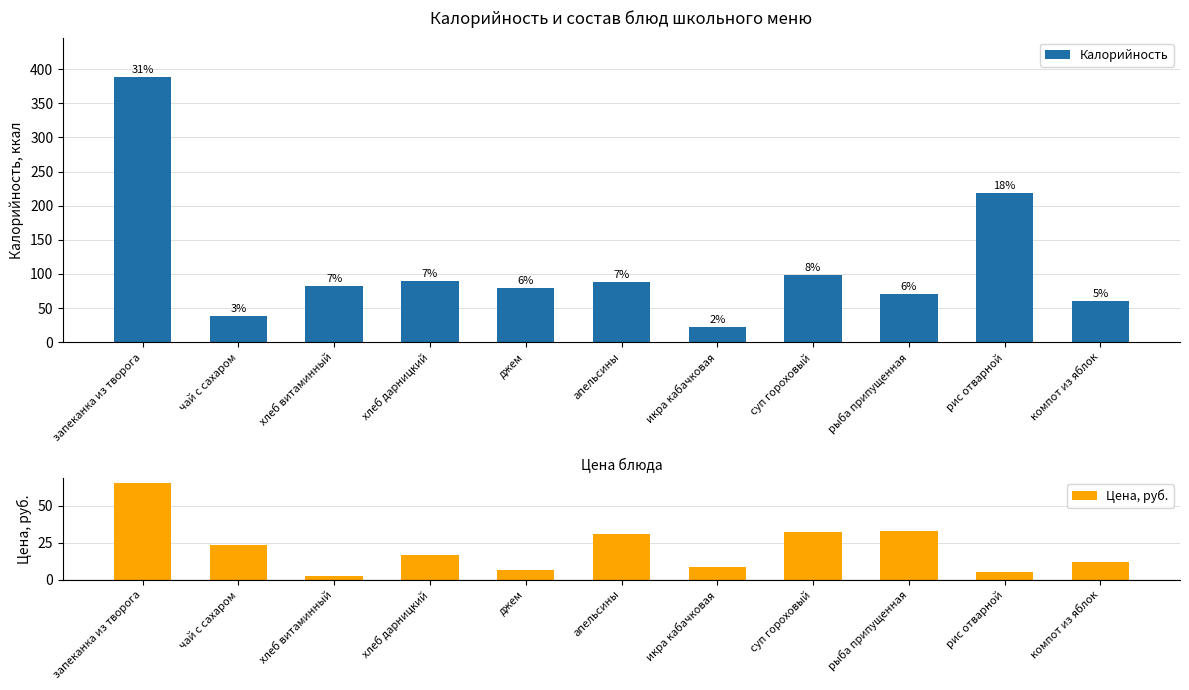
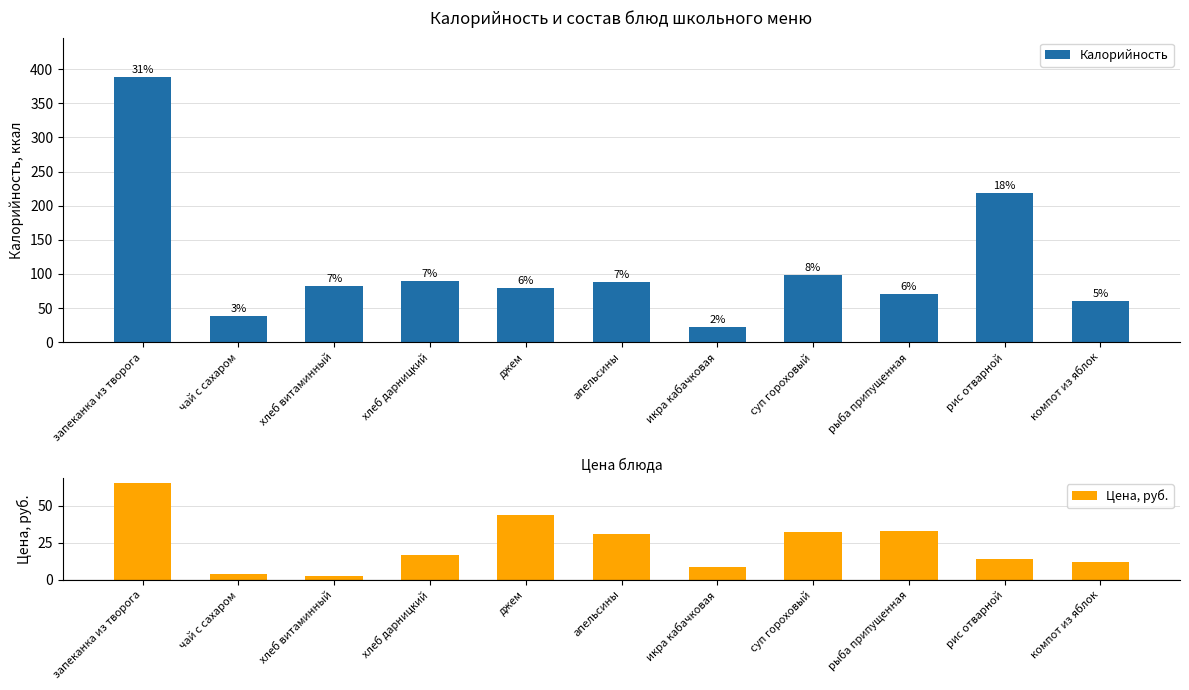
Цена блюда, чай с сахаром: 24 -> 4
Цена блюда, джем: 6 -> 44
Цена блюда, рис отварной: 5 -> 14
